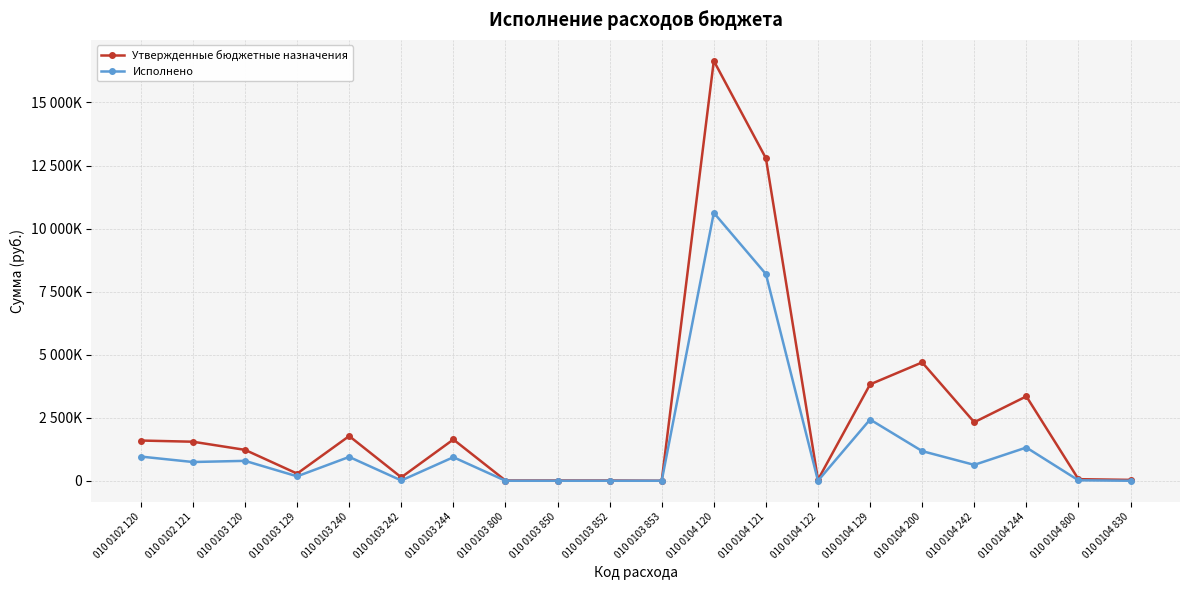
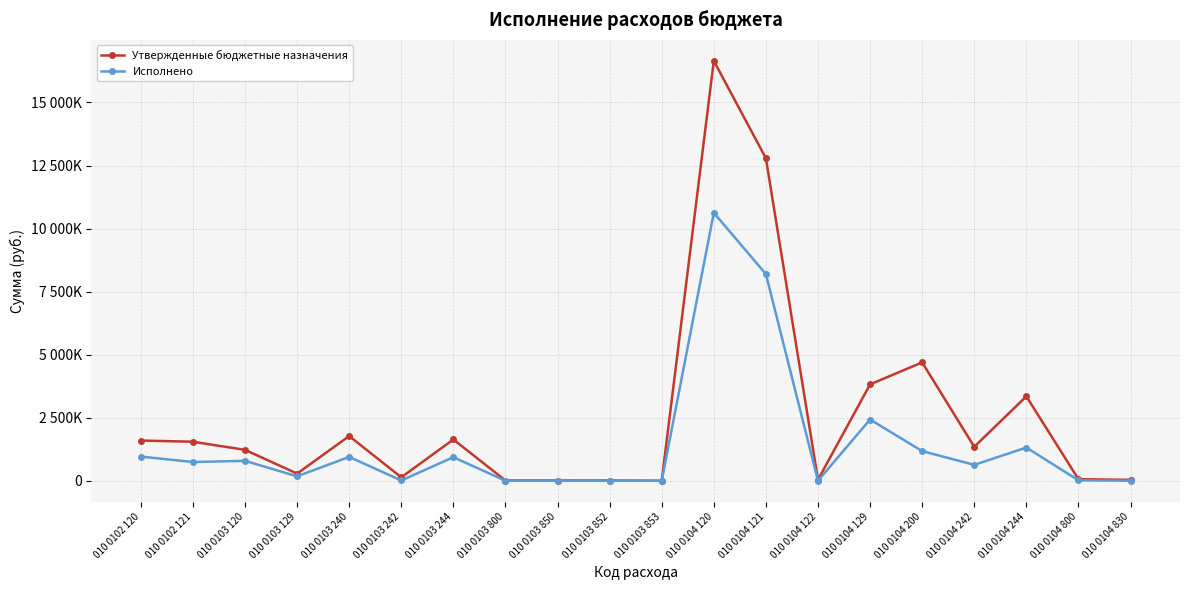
Утвержденные бюджетные назначения, 010 0104 242: 2300000 -> 1300000
